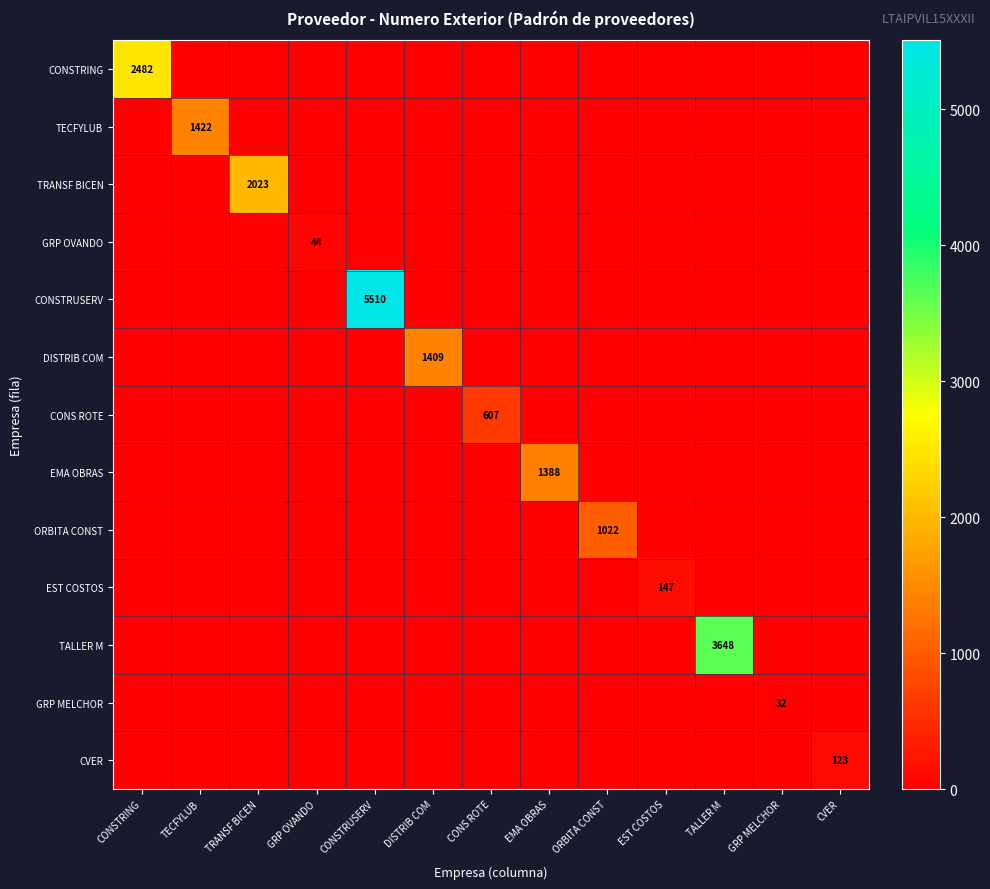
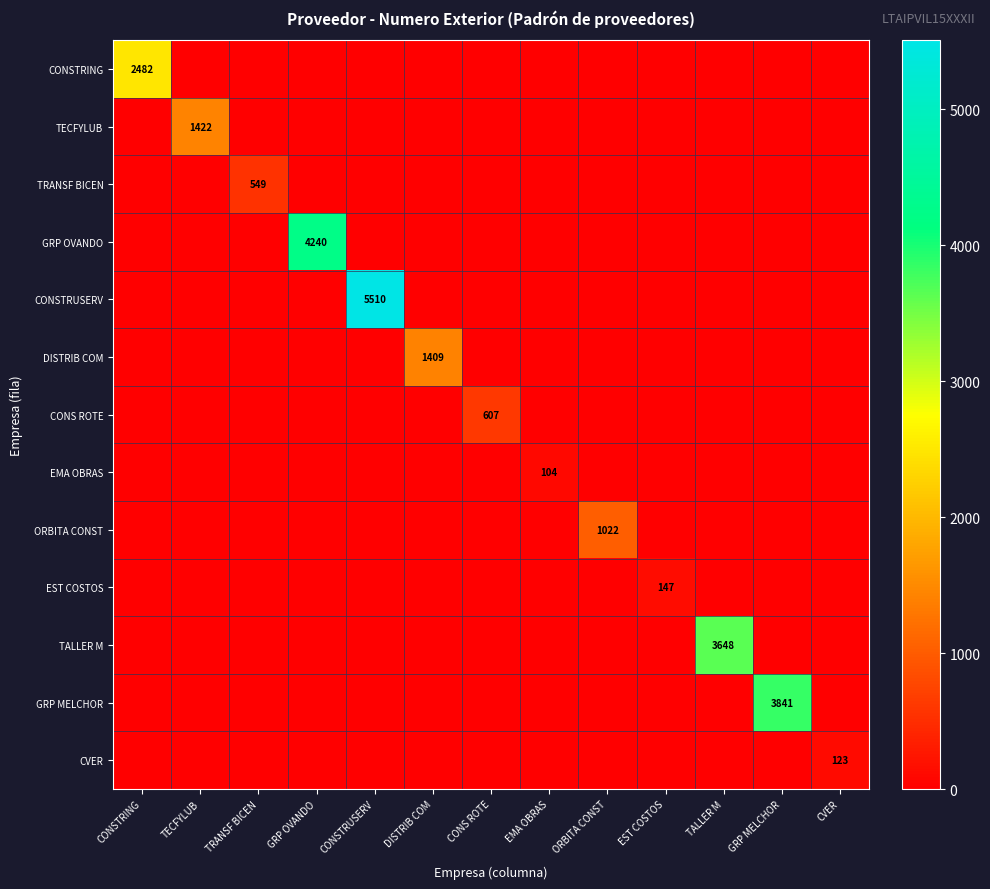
TRANSF BICEN, TRANSF BICEN: 2023 -> 549
GRP OVANDO, GRP OVANDO: 44 -> 4240
EMA OBRAS, EMA OBRAS: 1388 -> 104
GRP MELCHOR, GRP MELCHOR: 32 -> 3841
